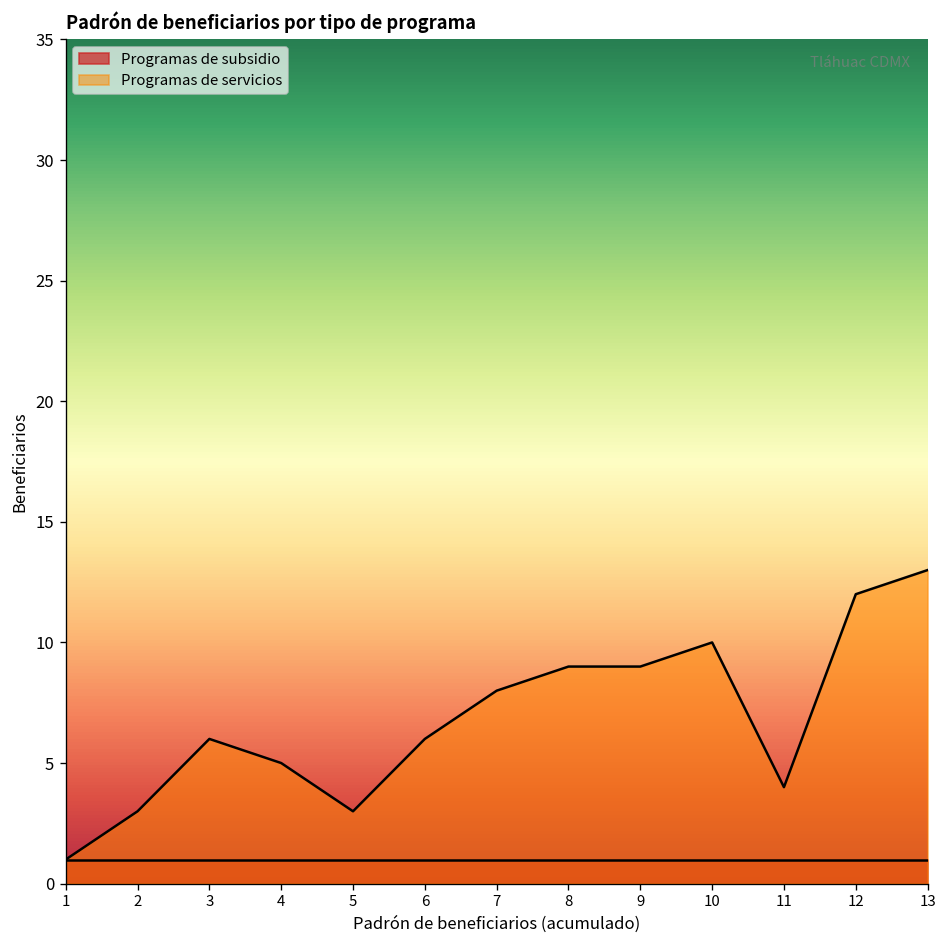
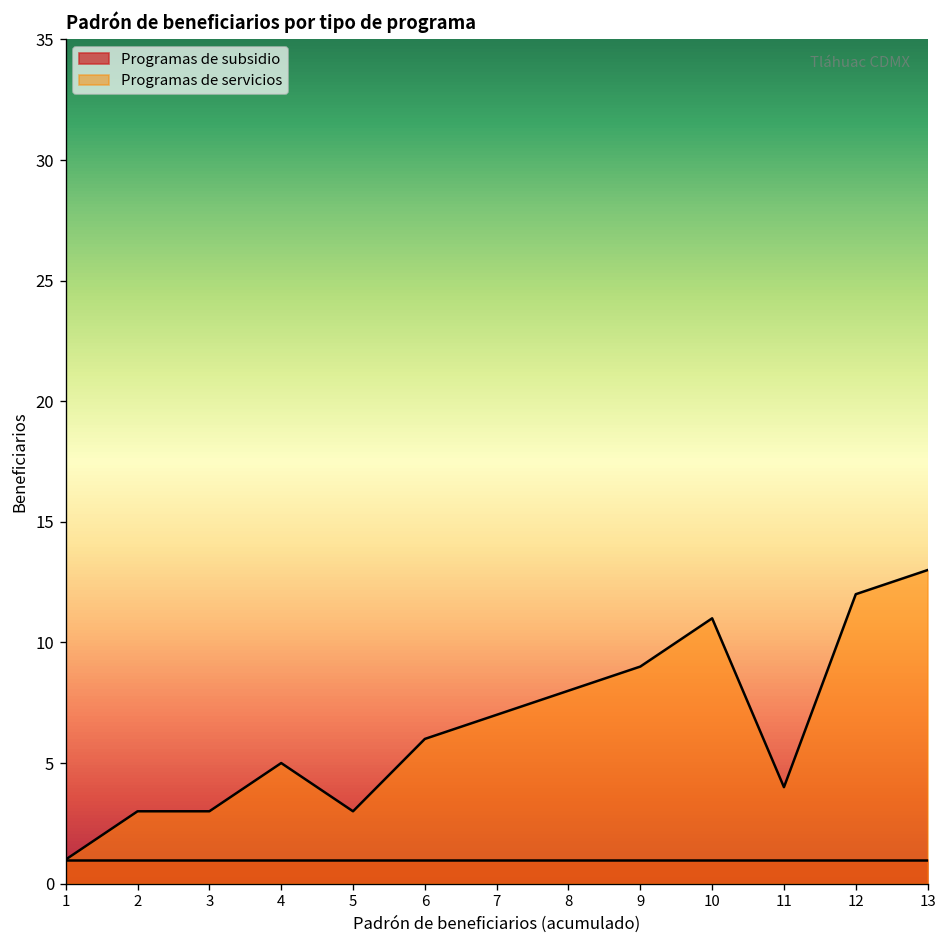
Programas de servicios, 3: 6 -> 3
Programas de servicios, 7: 8 -> 7
Programas de servicios, 8: 9 -> 8
Programas de servicios, 10: 10 -> 11
